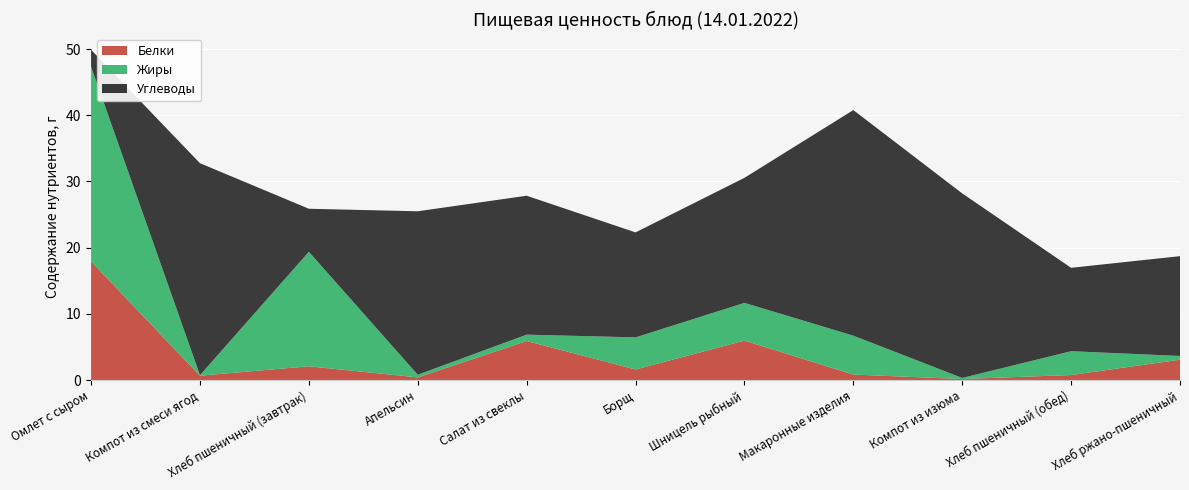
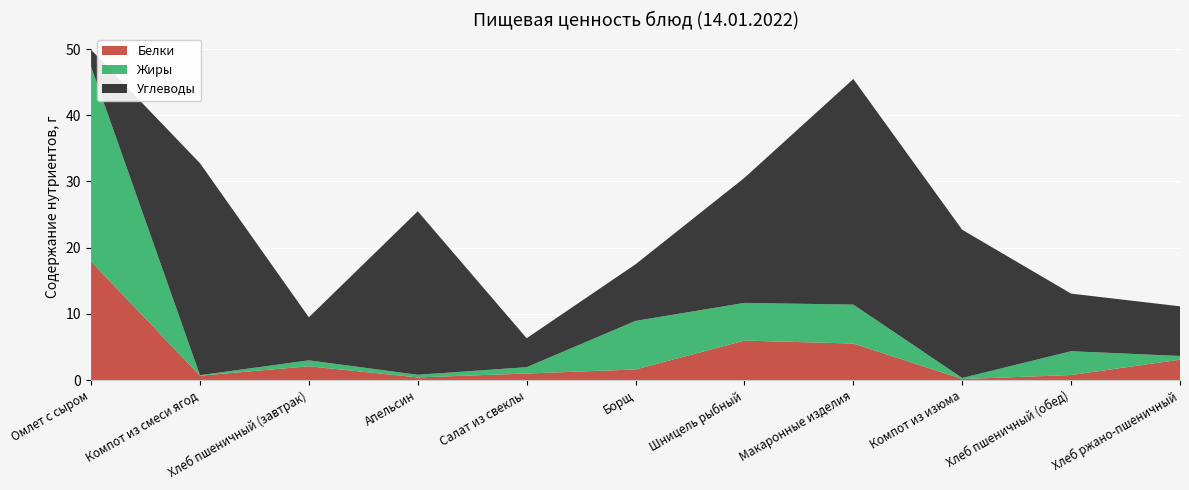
Жиры, Хлеб пшеничный (завтрак): 17 -> 1
Белки, Салат из свеклы: 6 -> 1
Углеводы, Салат из свеклы: 21 -> 4
Жиры, Борщ: 5 -> 7
Углеводы, Борщ: 16 -> 9
Белки, Макаронные изделия: 1 -> 6
Углеводы, Компот из изюма: 28 -> 22
Углеводы, Хлеб пшеничный (обед): 13 -> 9
Углеводы, Хлеб ржано-пшеничный: 15 -> 8
